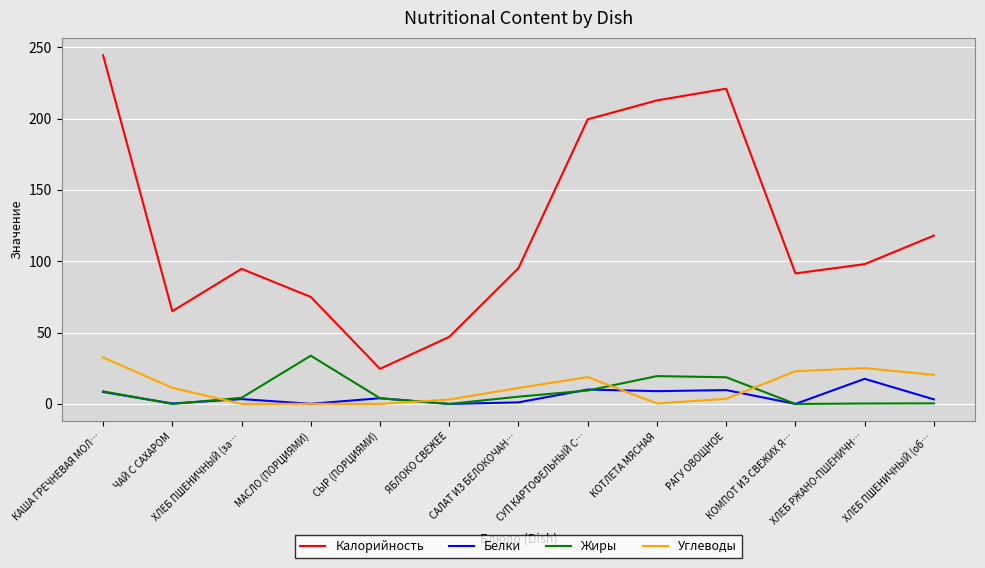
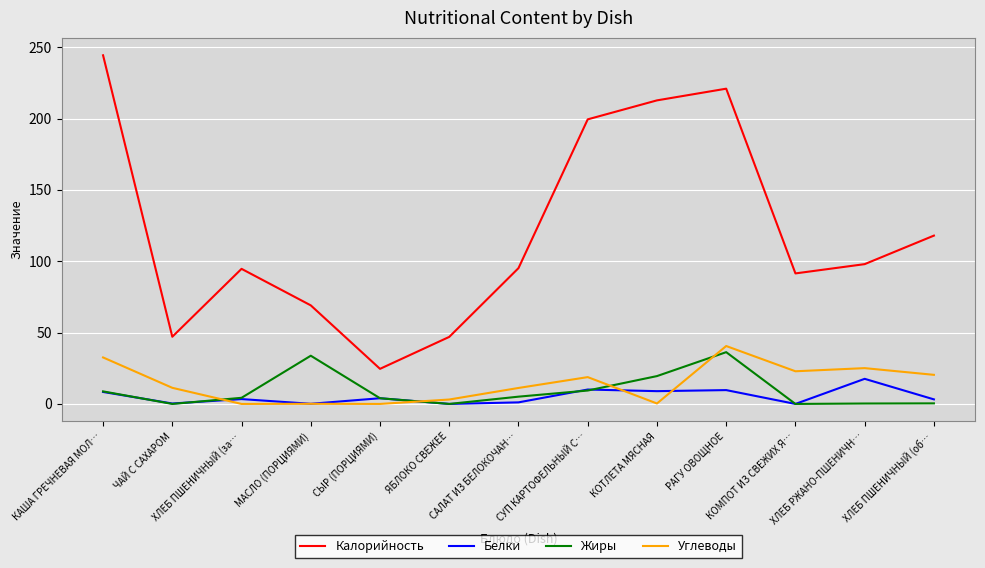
Калорийность, ЧАЙ С САХАРОМ: 65 -> 47
Калорийность, МАСЛО (ПОРЦИЯМИ): 75 -> 69
Жиры, РАГУ ОВОЩНОЕ: 19 -> 36
Углеводы, РАГУ ОВОЩНОЕ: 4 -> 41
